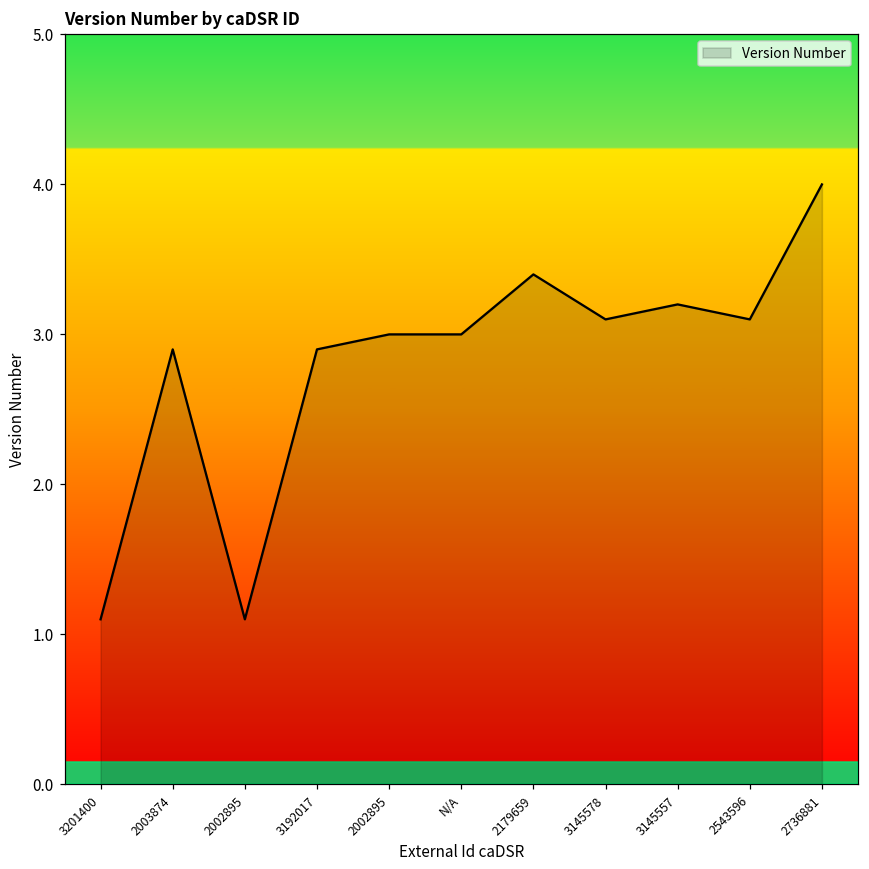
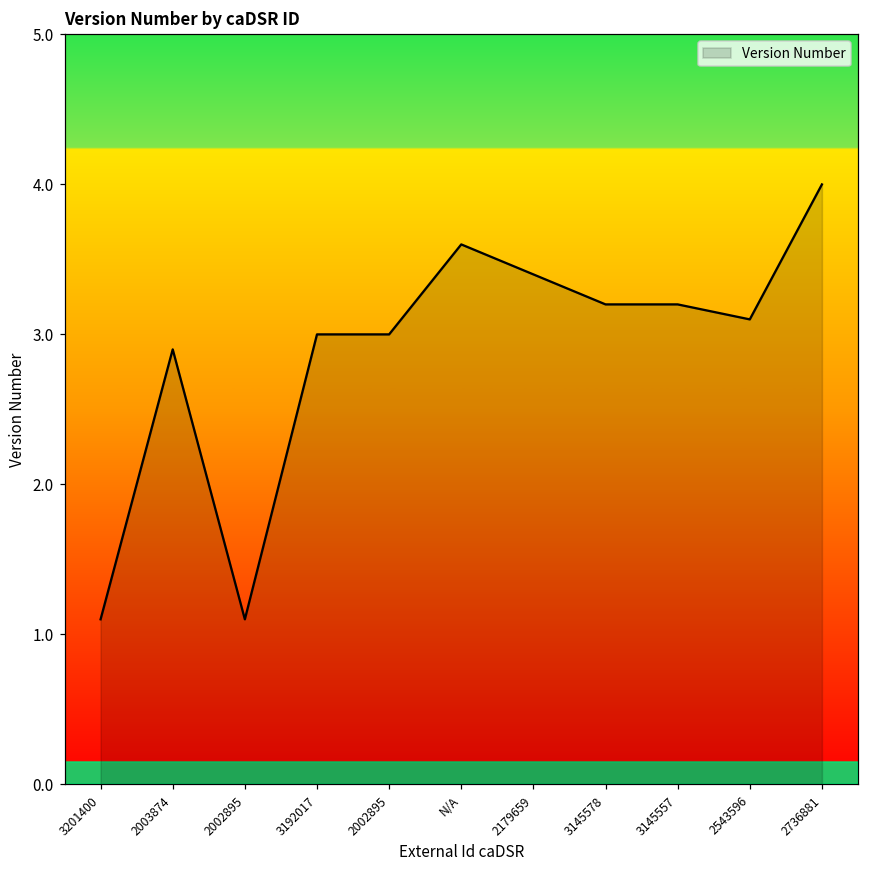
3192017: 2.9 -> 3.0
N/A: 3.0 -> 3.6
3145578: 3.1 -> 3.2
